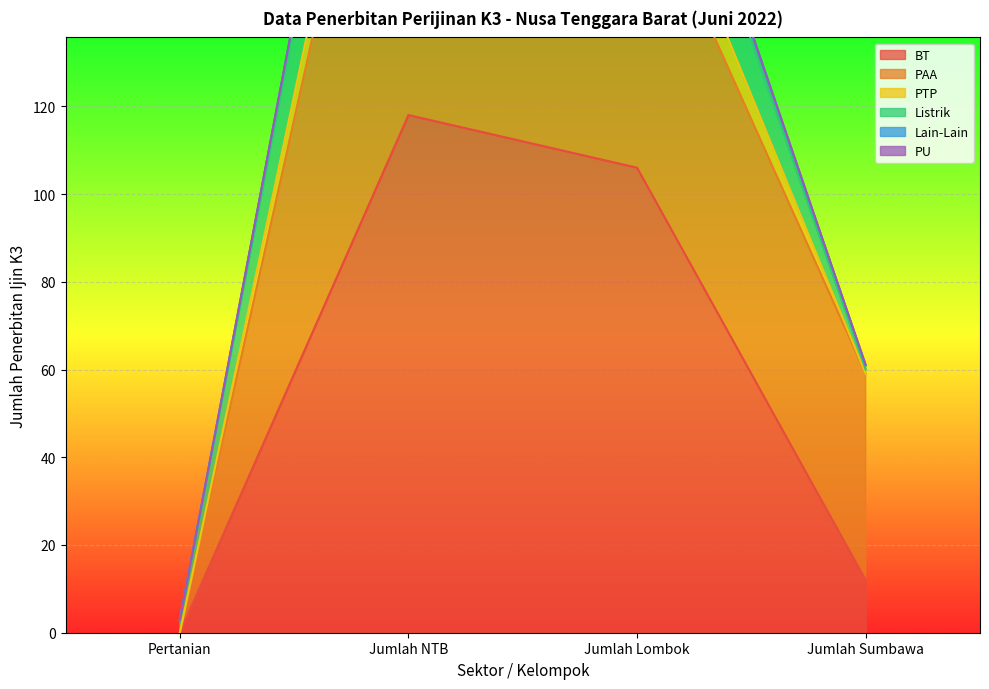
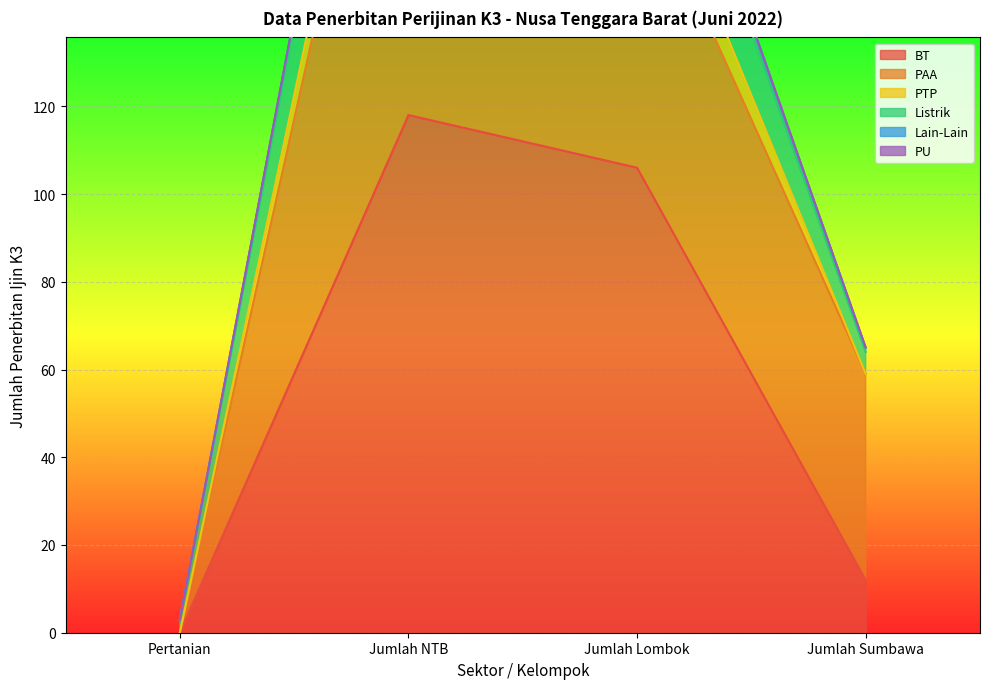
Listrik, Jumlah Sumbawa: 1 -> 5
